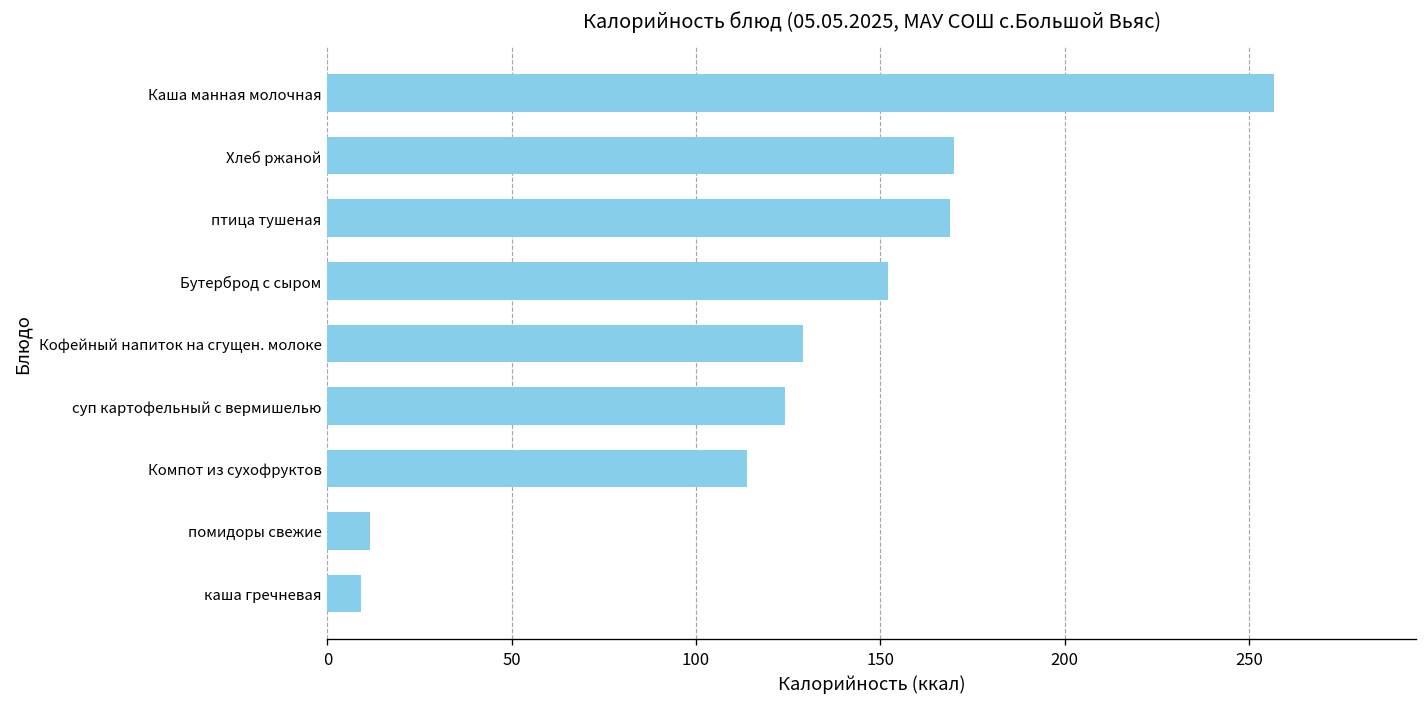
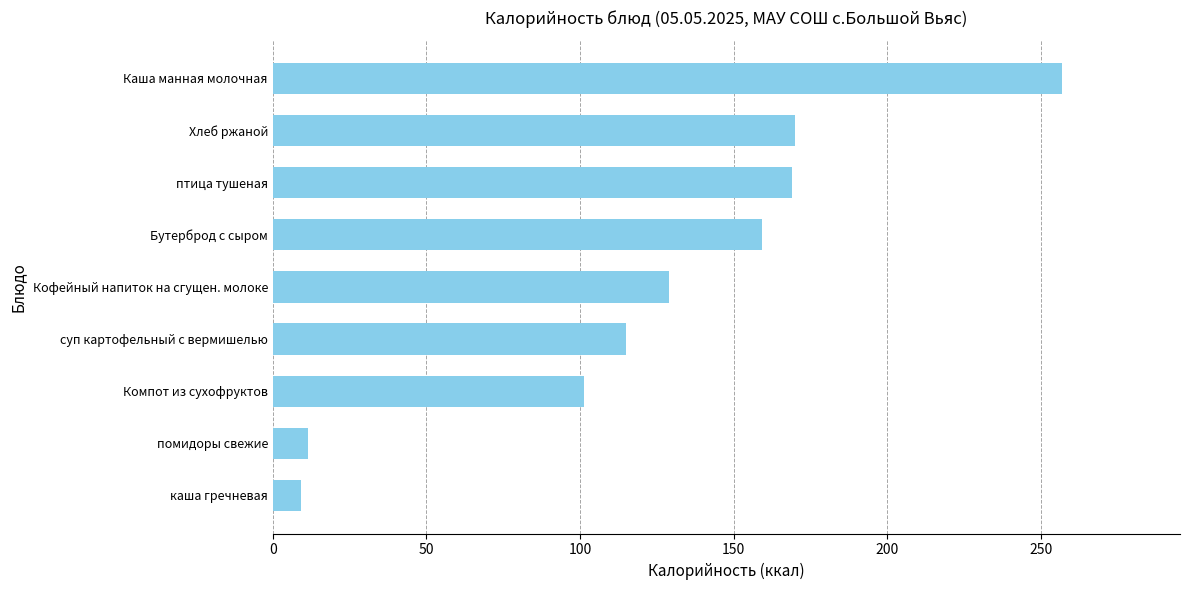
Бутерброд с сыром: 152 -> 159
суп картофельный с вермишелью: 124 -> 115
Компот из сухофруктов: 114 -> 101
